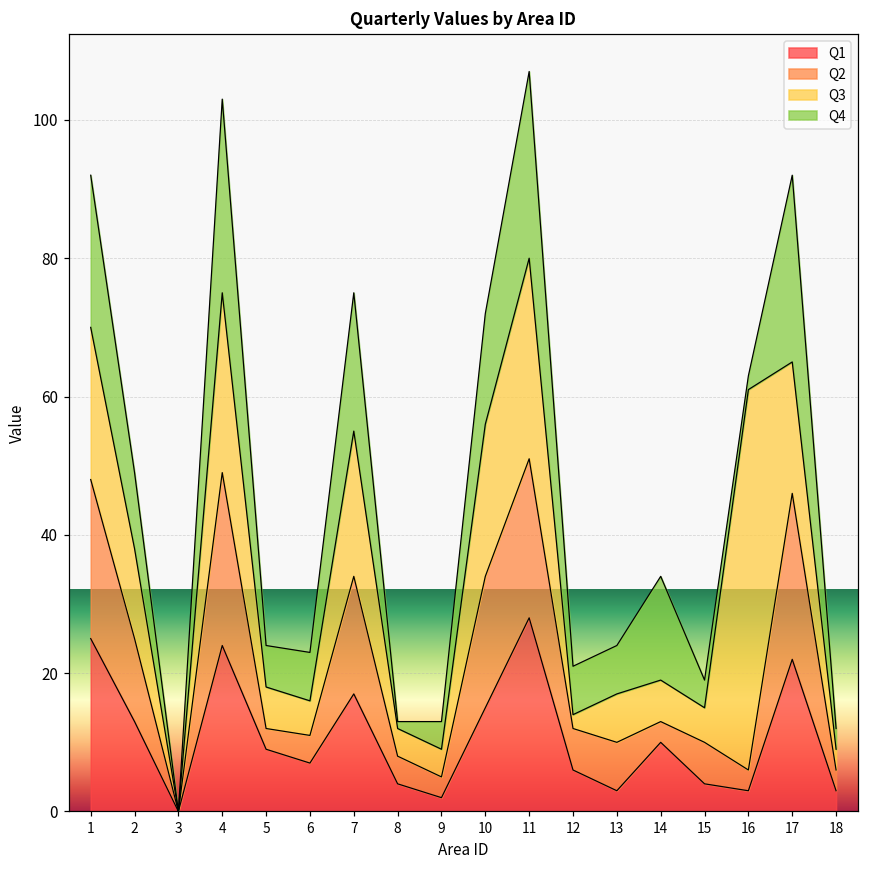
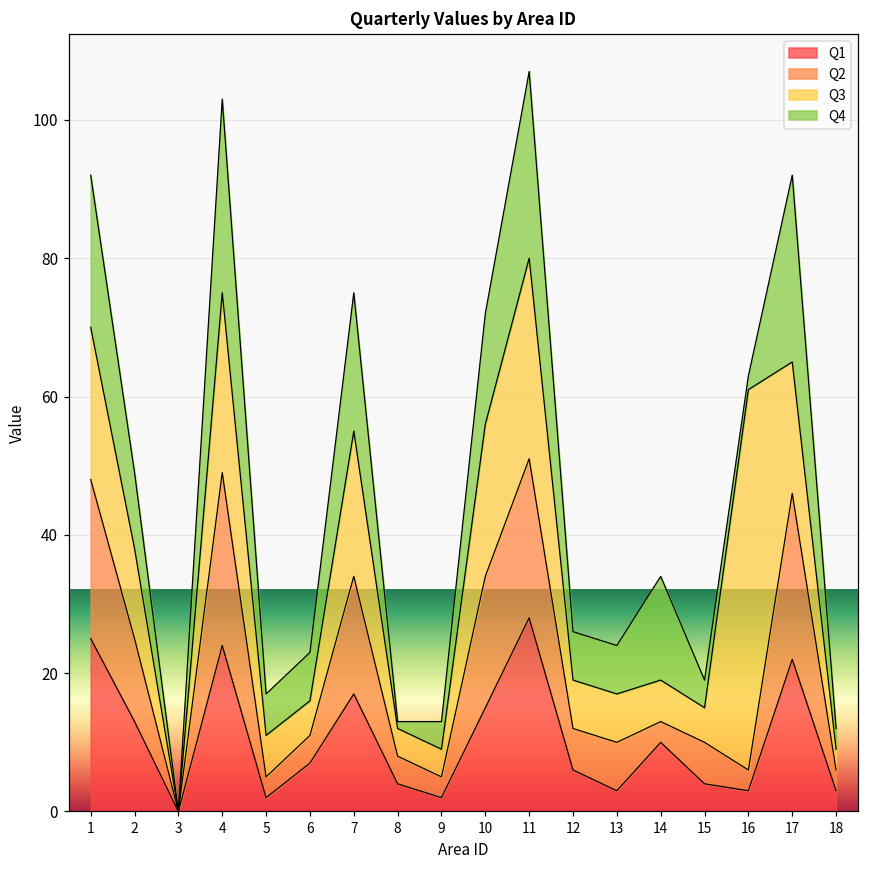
Q1, 5: 9 -> 2
Q3, 12: 2 -> 7
